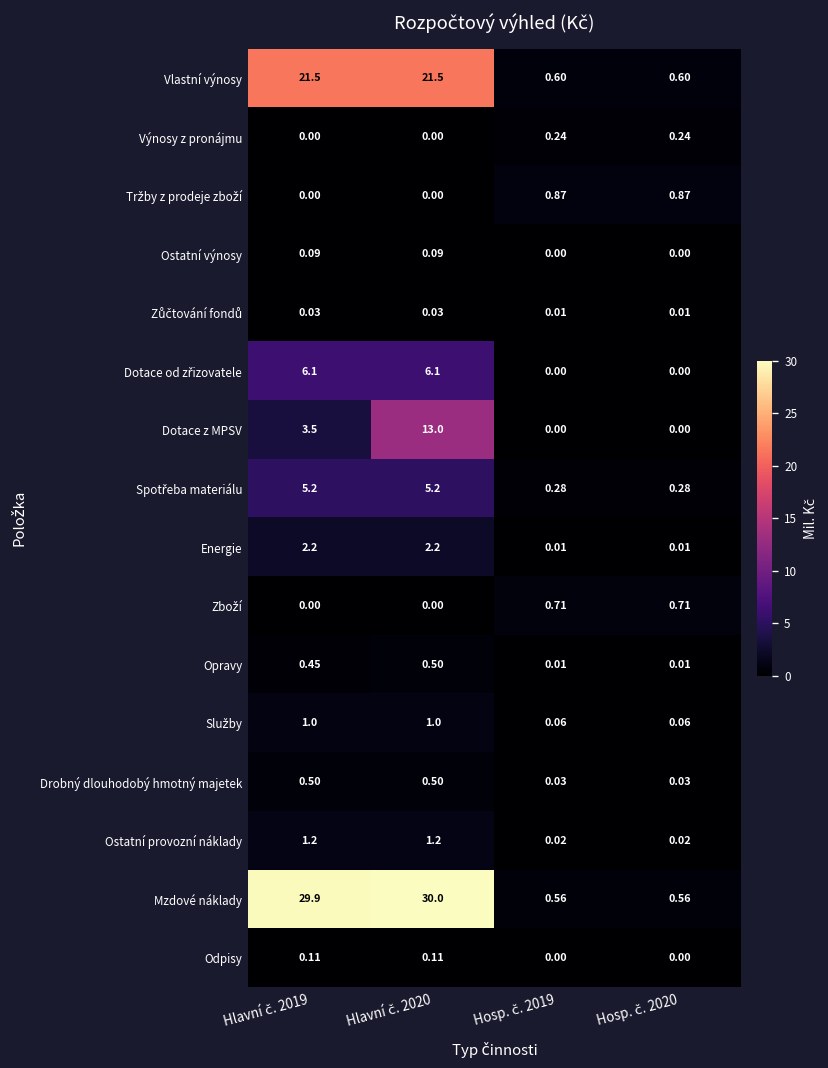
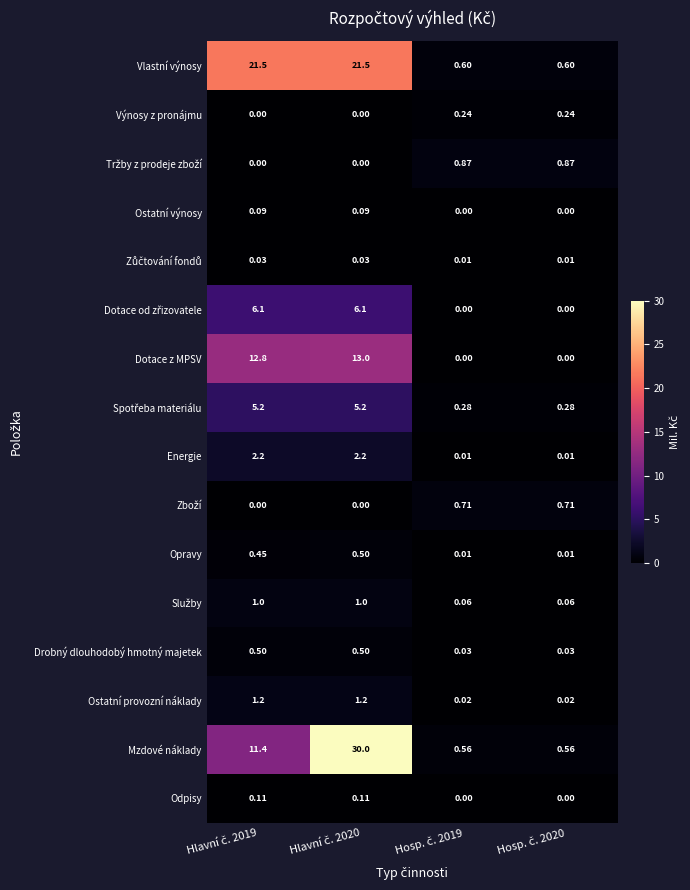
Dotace z MPSV, Hlavní č. 2019: 3.5 -> 12.8
Mzdové náklady, Hlavní č. 2019: 29.9 -> 11.4
